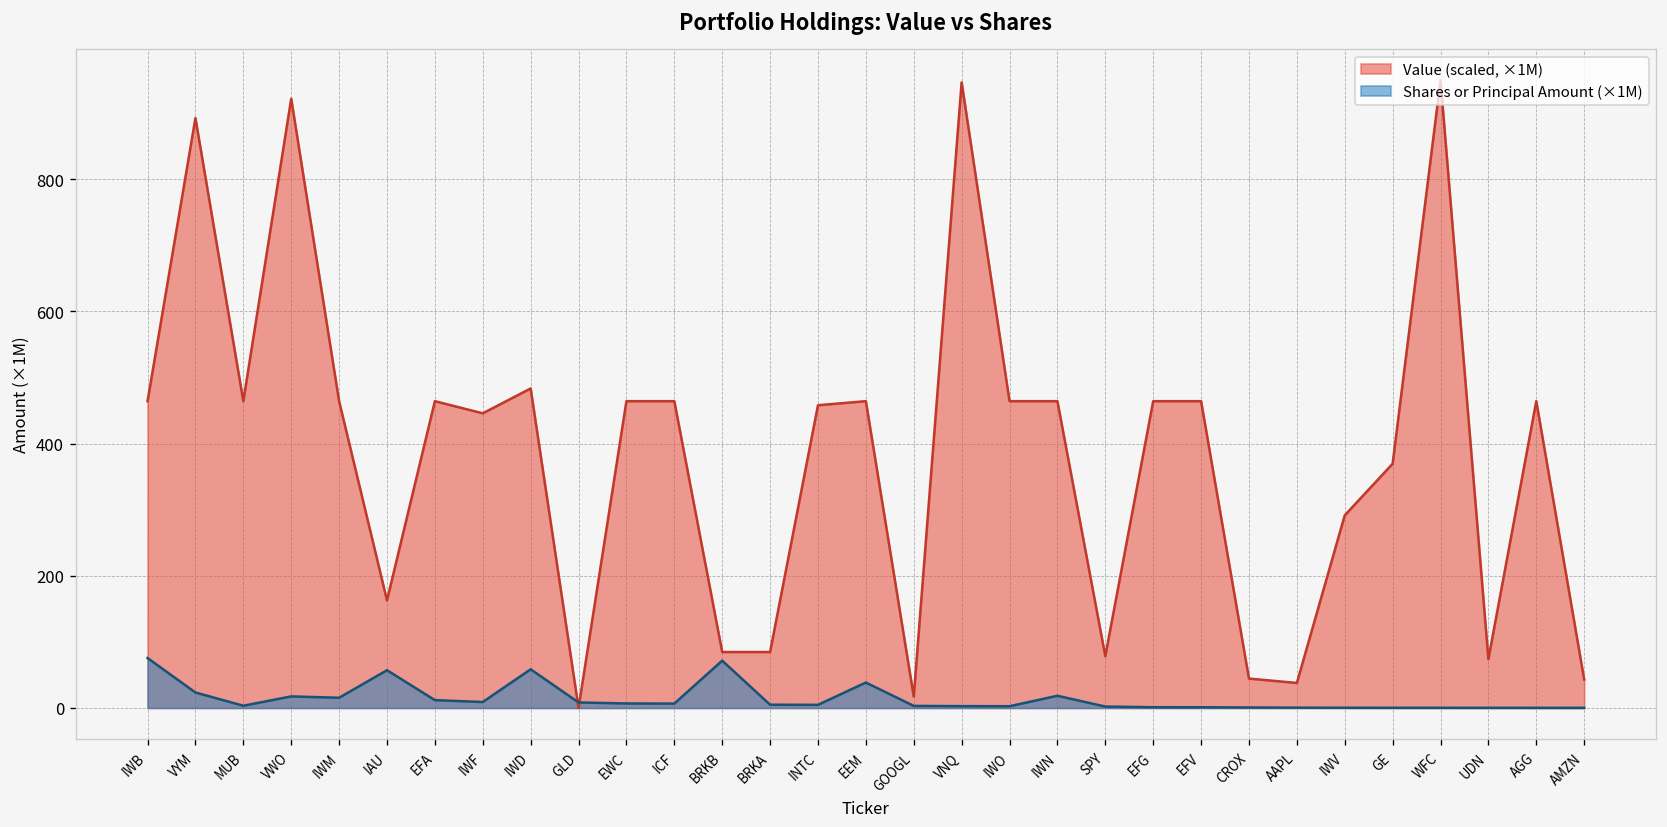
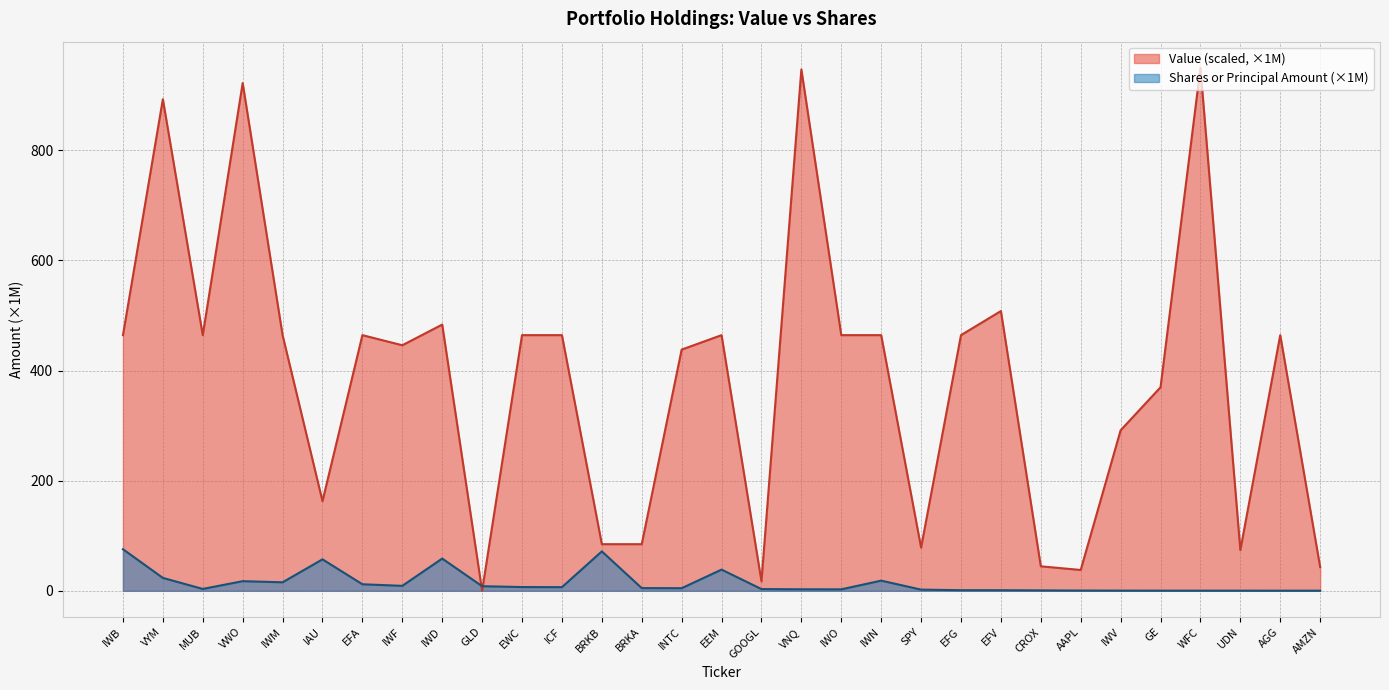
Value (scaled, ×1M), INTC: 460 -> 440
Value (scaled, ×1M), EFV: 460 -> 510
